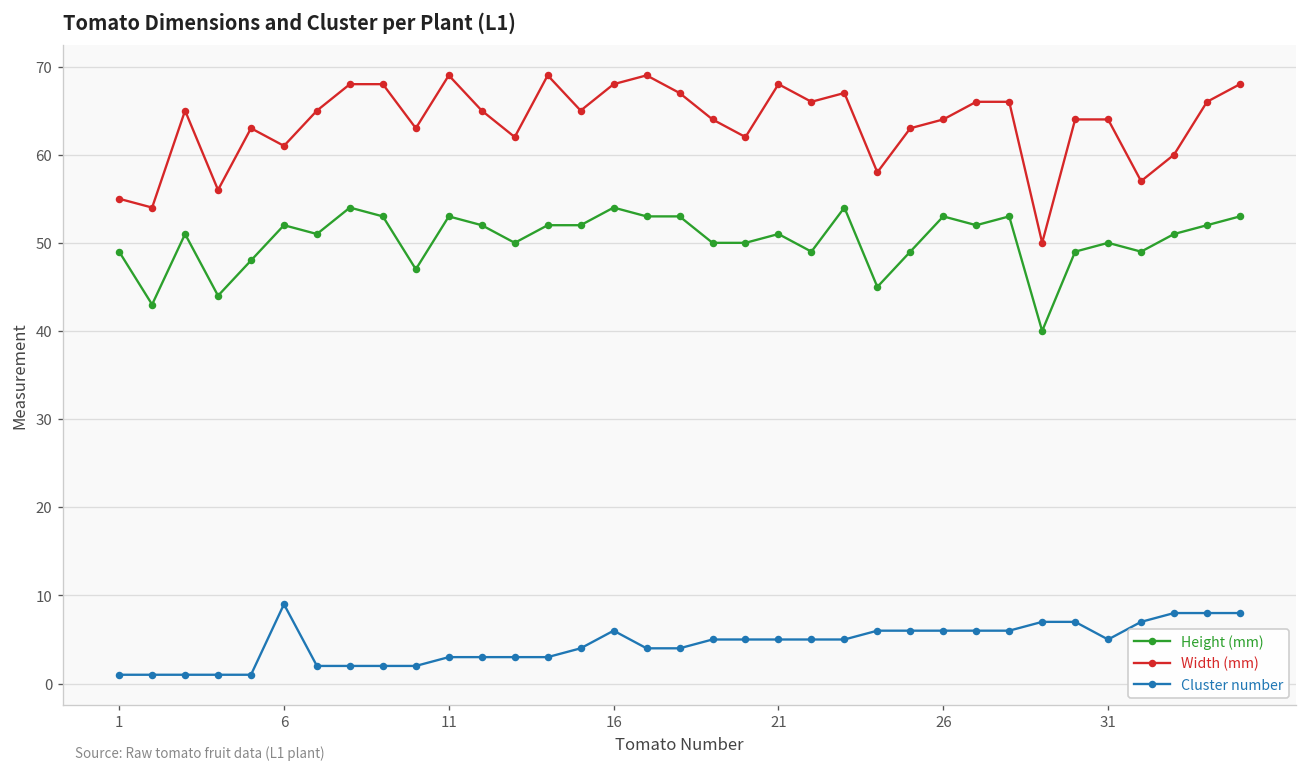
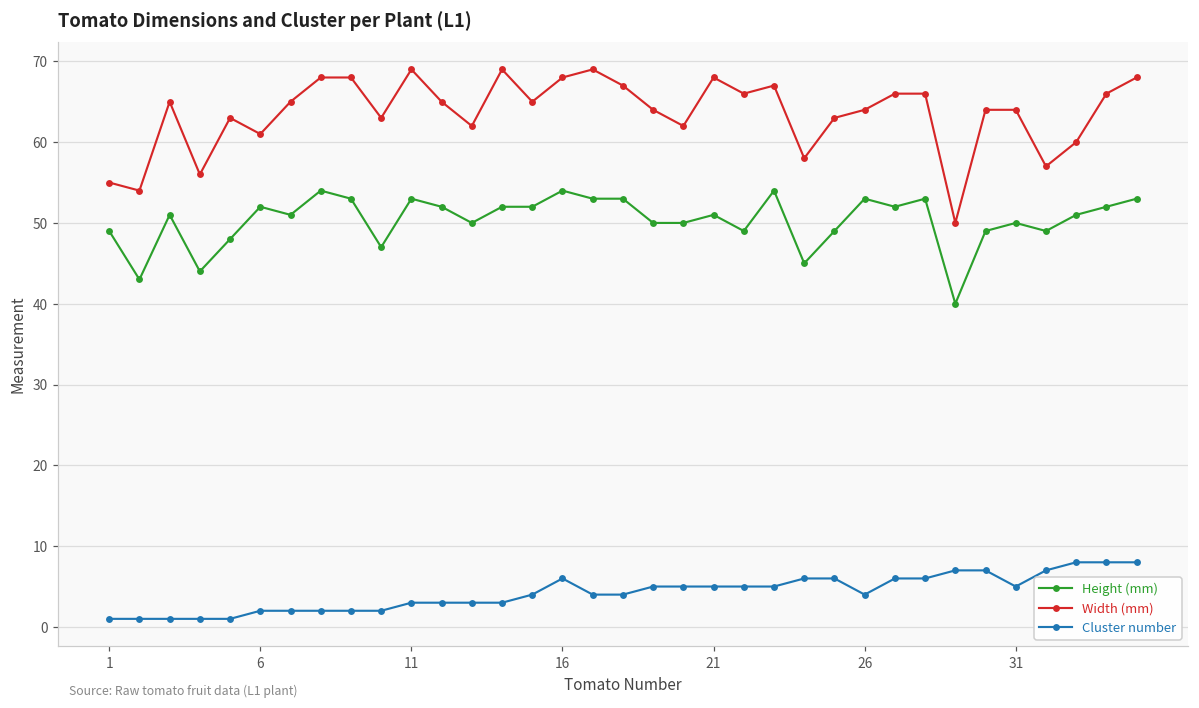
Cluster number, 6: 9 -> 2
Cluster number, 26: 6 -> 4
